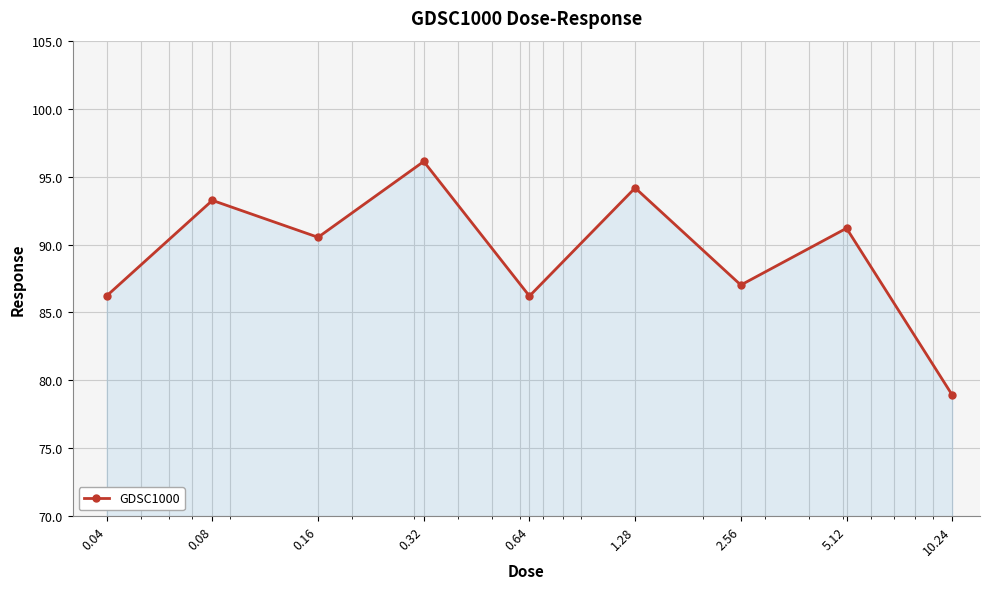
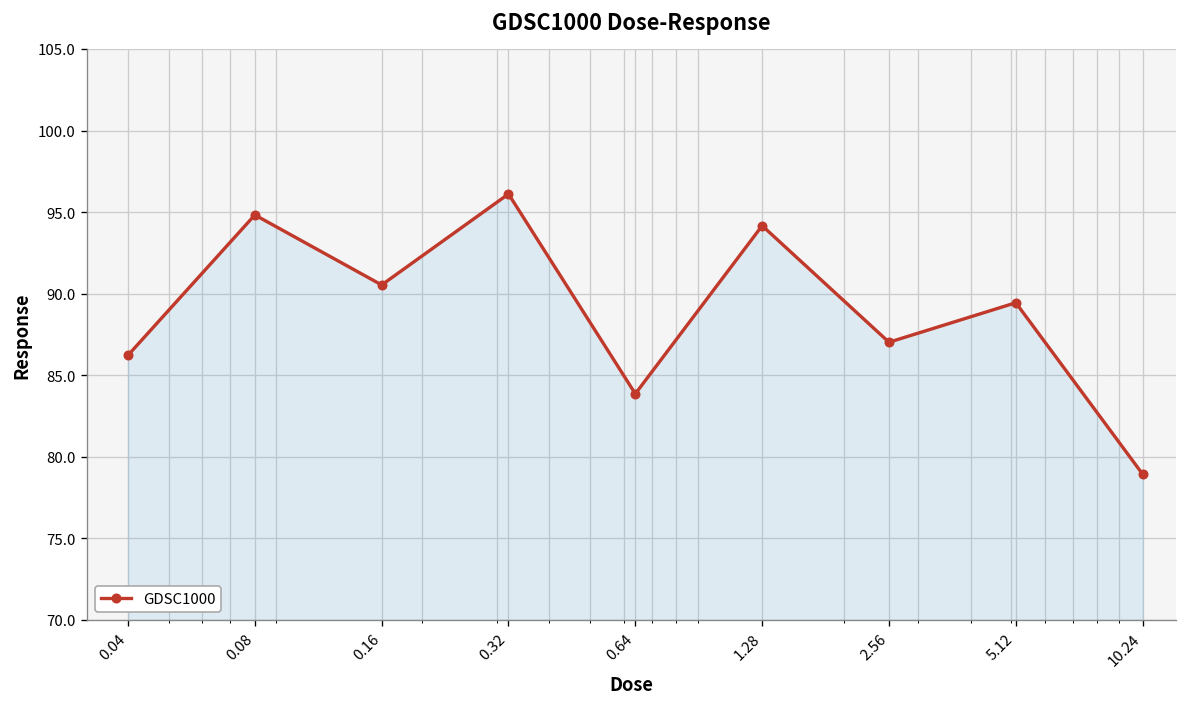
0.08: 93.2 -> 94.8
0.64: 86.2 -> 83.9
5.12: 91.2 -> 89.4
